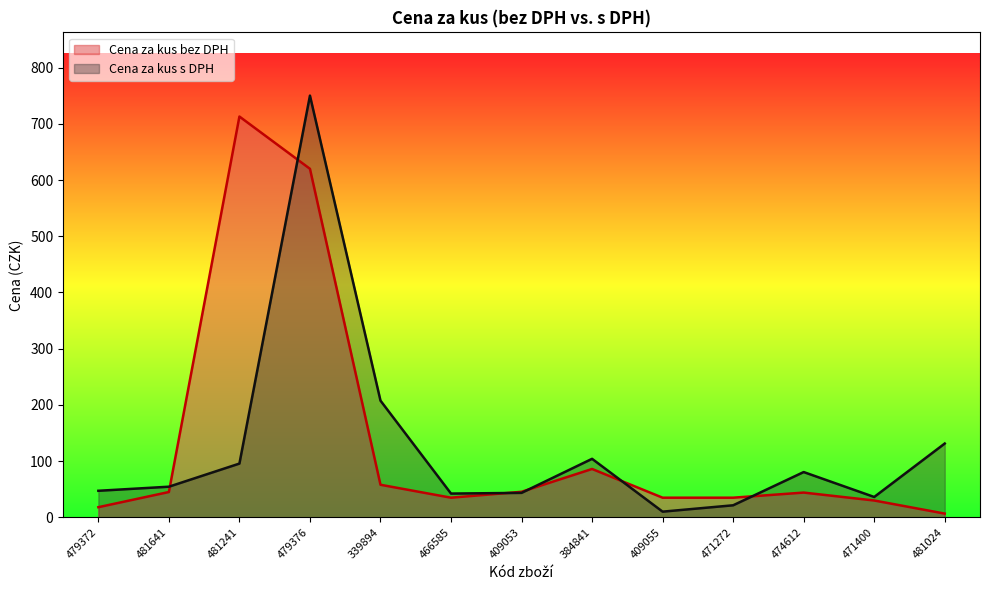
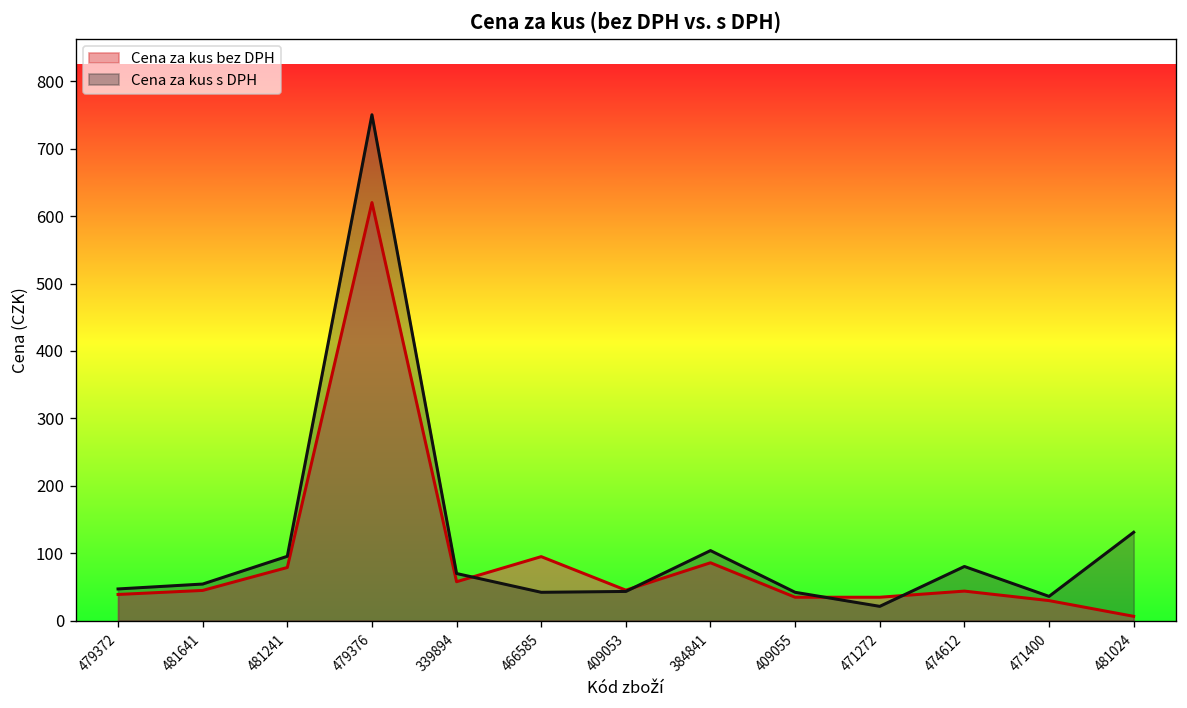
Cena za kus bez DPH, 479372: 20 -> 40
Cena za kus bez DPH, 481241: 710 -> 80
Cena za kus s DPH, 339894: 210 -> 70
Cena za kus bez DPH, 466585: 30 -> 100
Cena za kus s DPH, 409055: 10 -> 40
